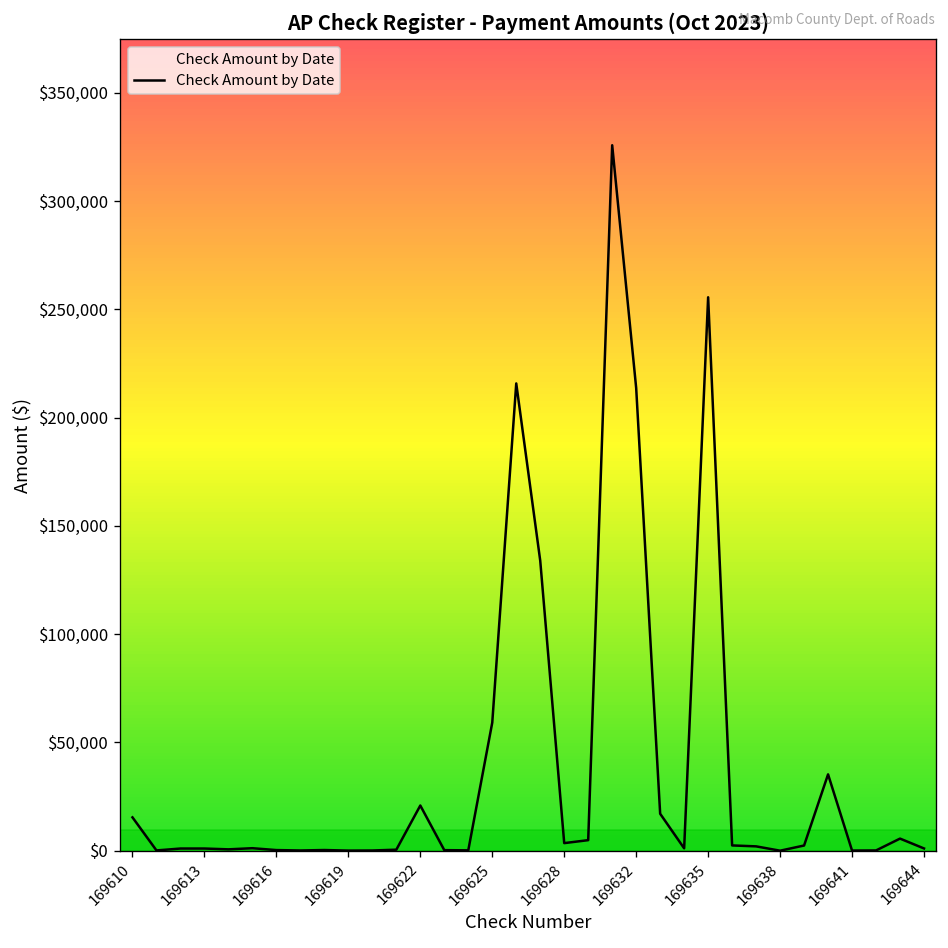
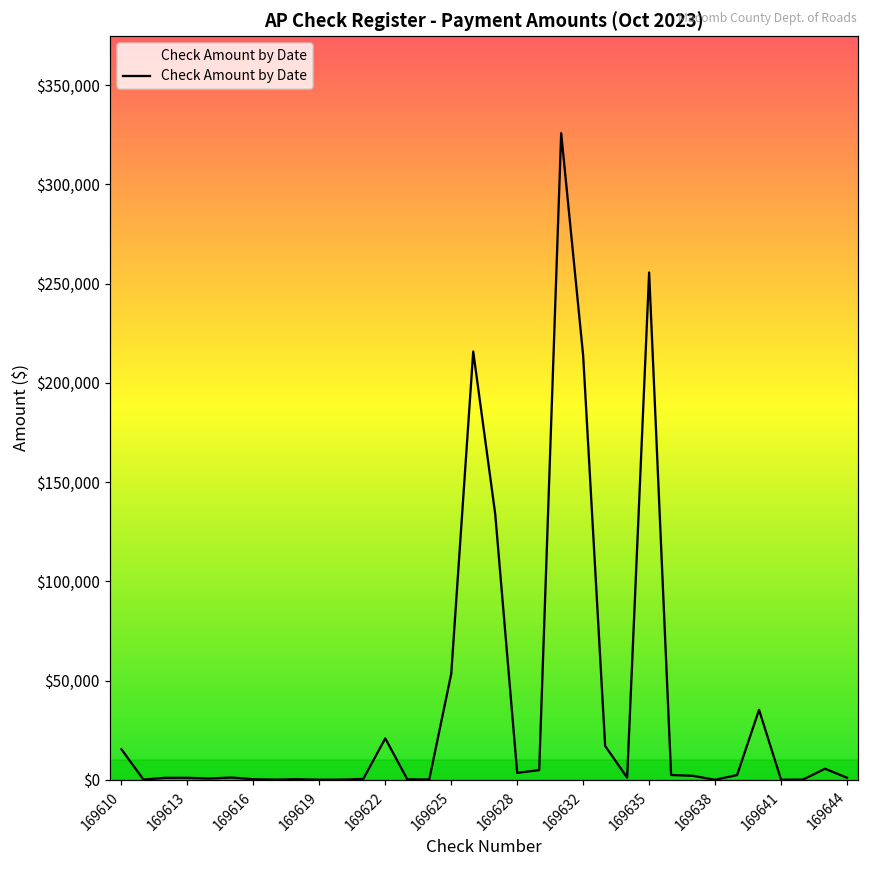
169625: $59,000 -> $53,000
